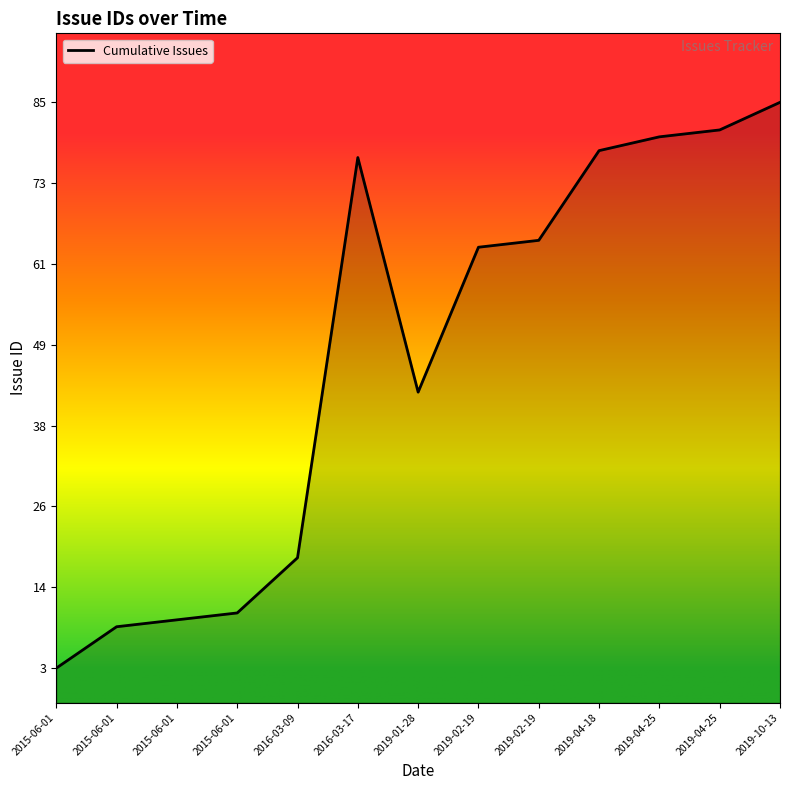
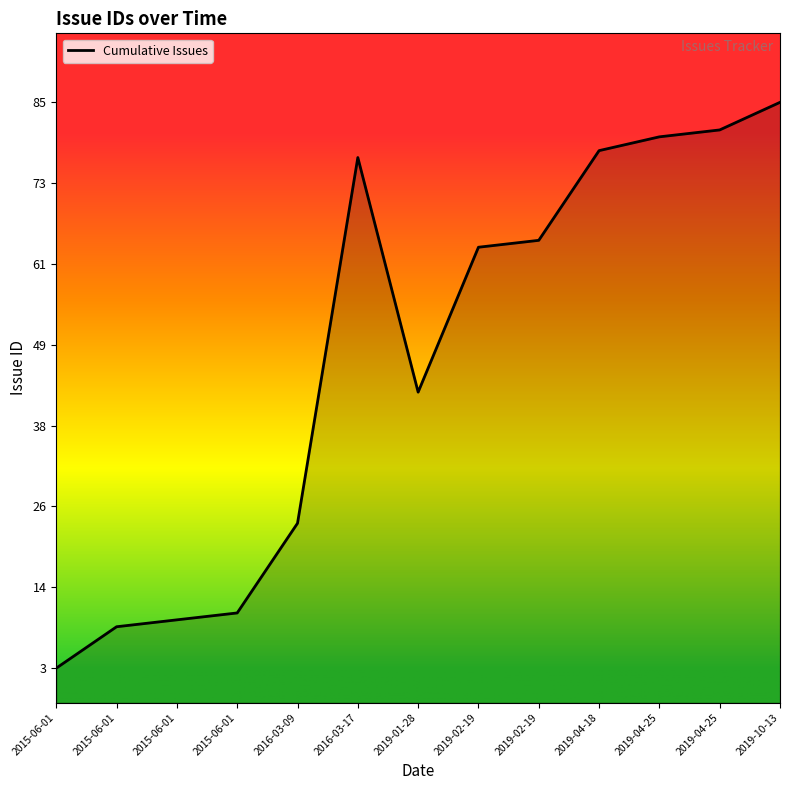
2016-03-09: 19 -> 24
